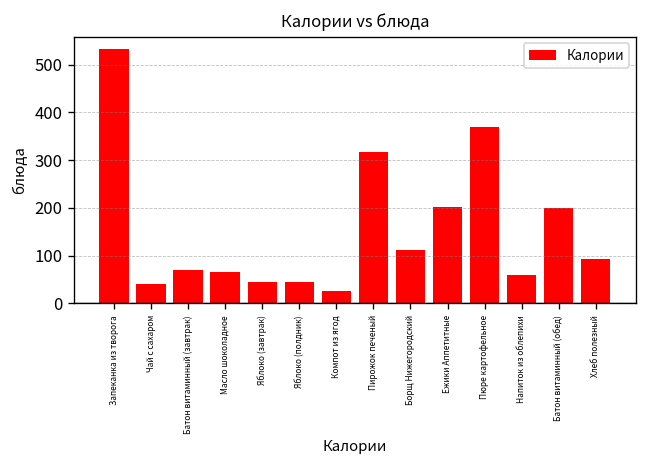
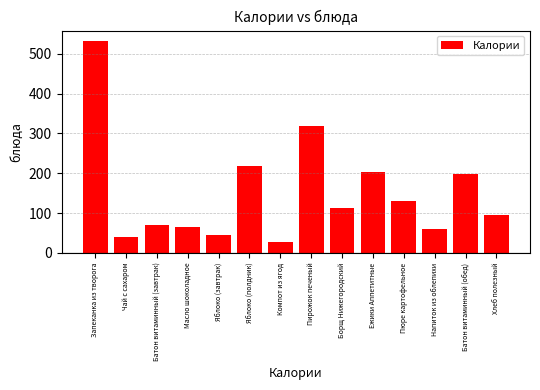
Яблоко (полдник): 50 -> 220
Пюре картофельное: 370 -> 130
